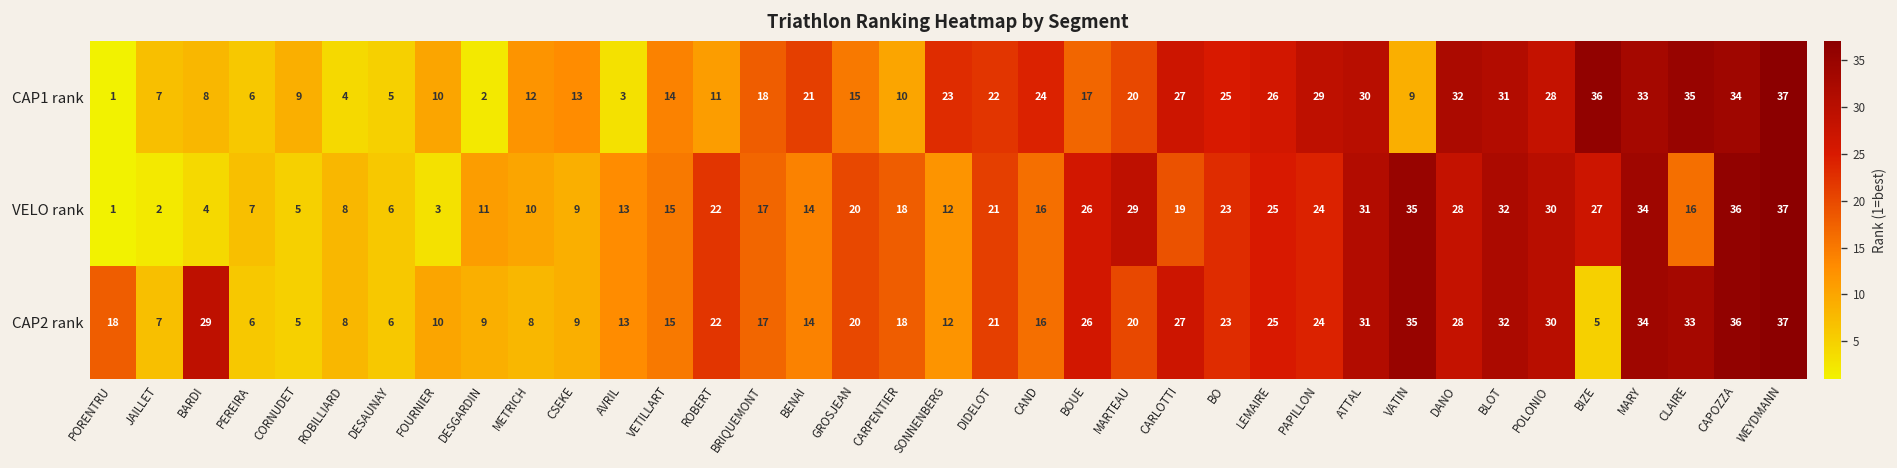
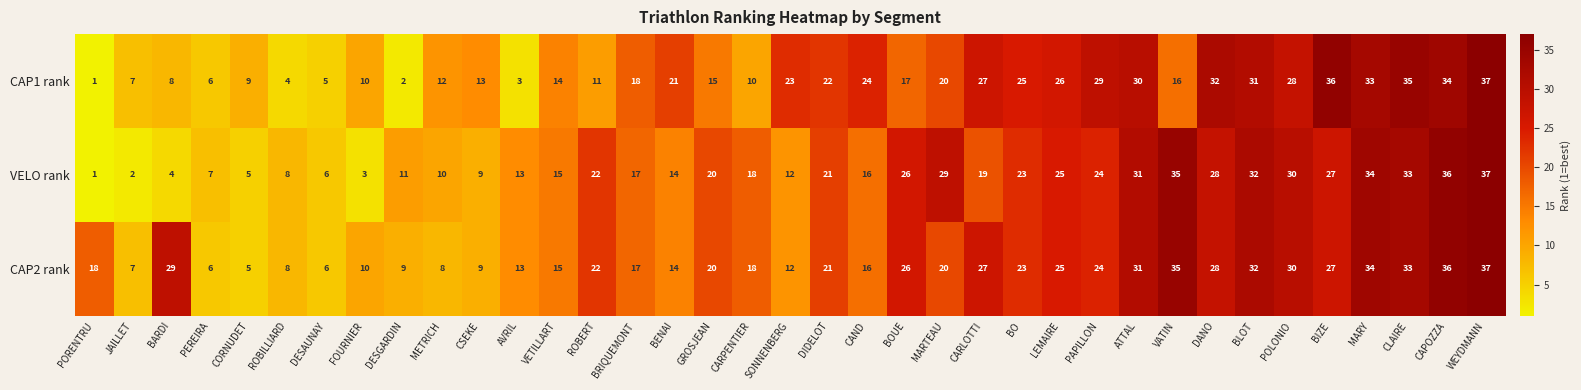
CAP1 rank, VATIN: 9 -> 16
VELO rank, CLAIRE: 16 -> 33
CAP2 rank, BIZE: 5 -> 27
